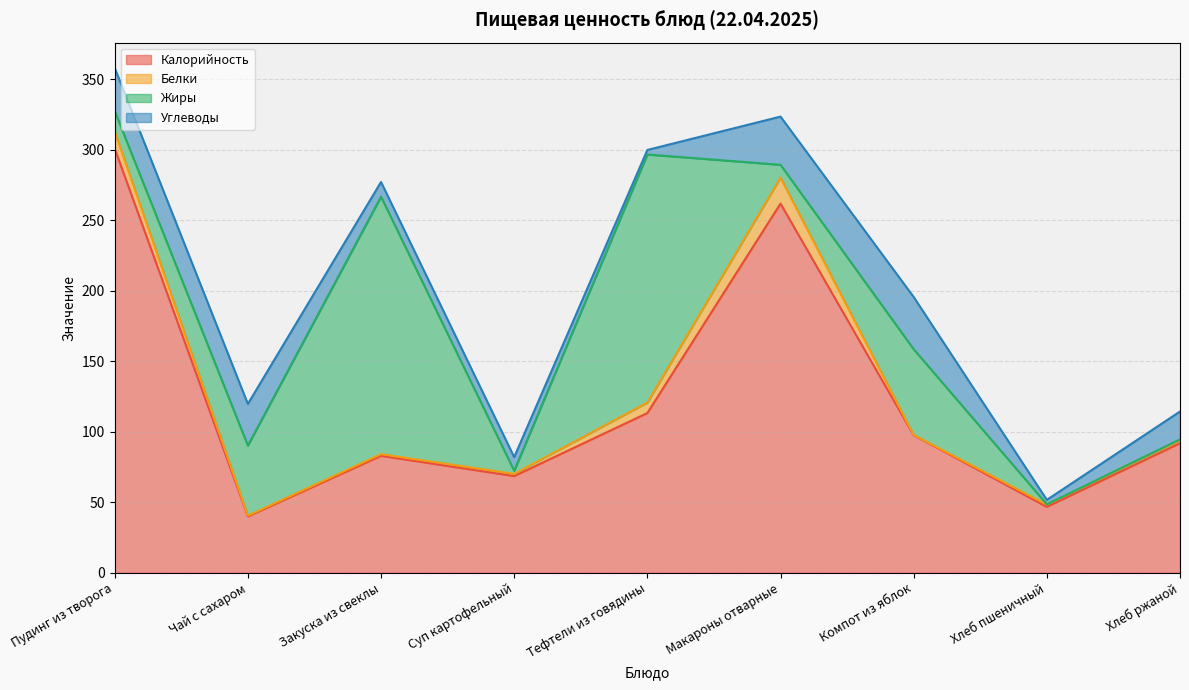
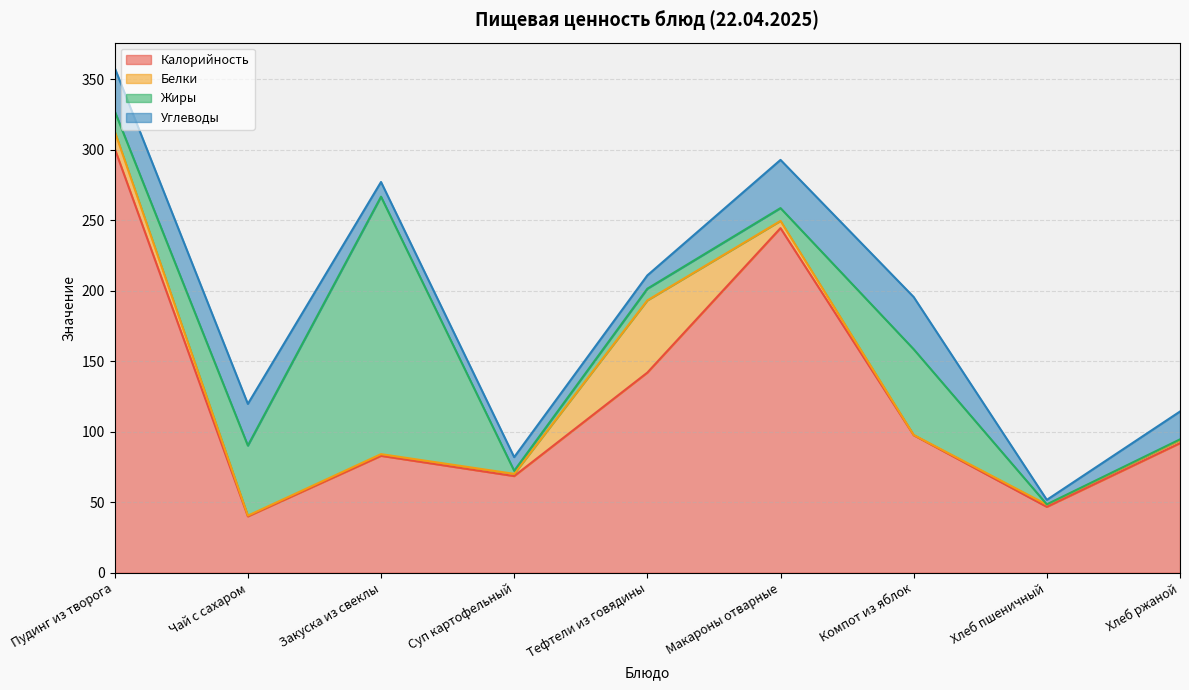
Калорийность, Тефтели из говядины: 113 -> 142
Белки, Тефтели из говядины: 7 -> 51
Жиры, Тефтели из говядины: 176 -> 8
Углеводы, Тефтели из говядины: 3 -> 9
Калорийность, Макароны отварные: 262 -> 245
Белки, Макароны отварные: 18 -> 5
